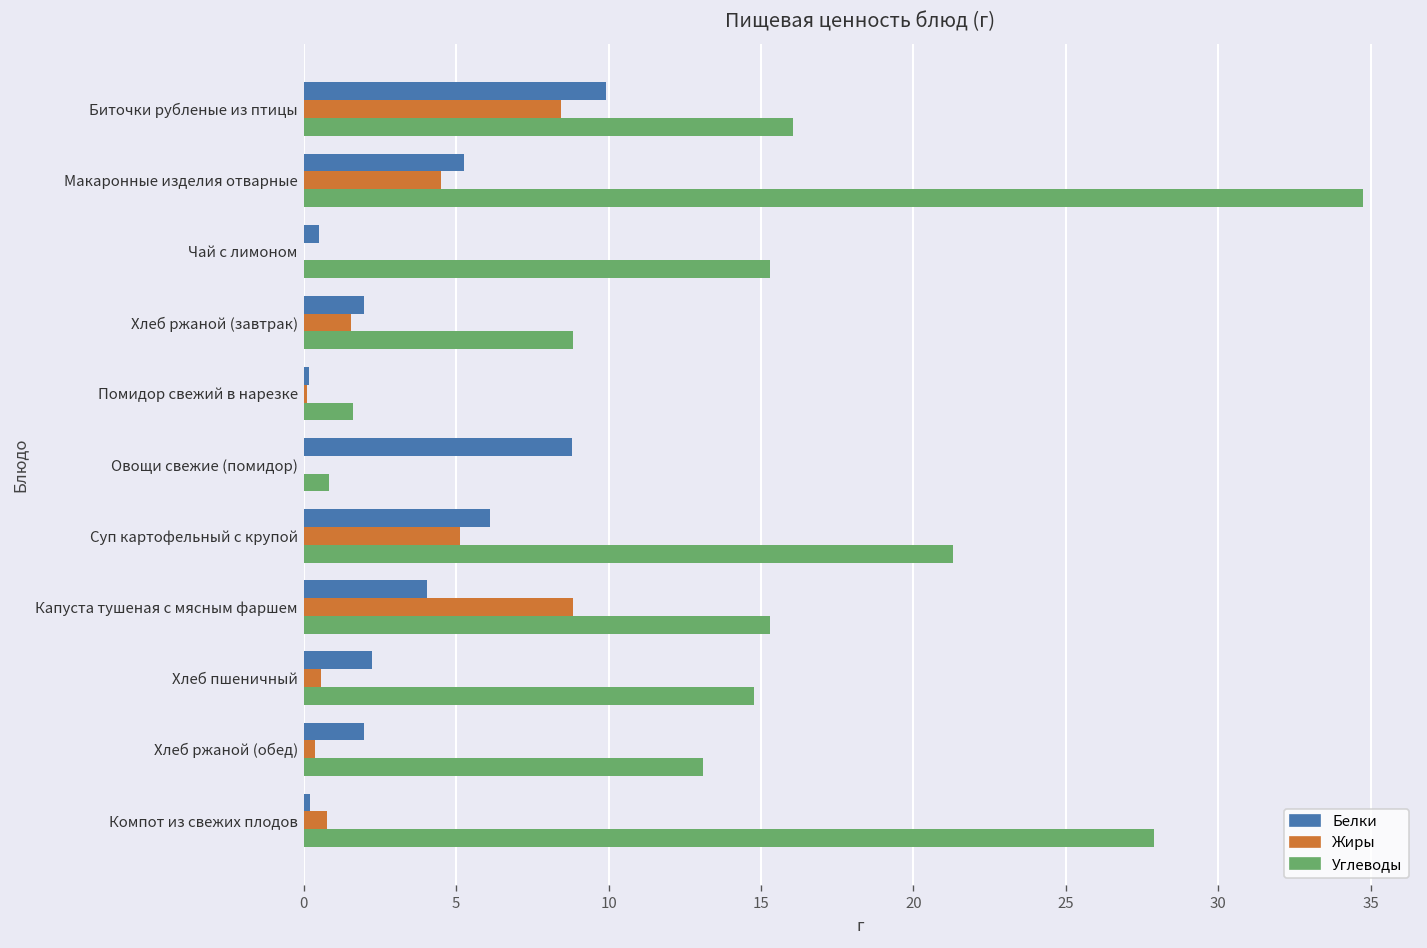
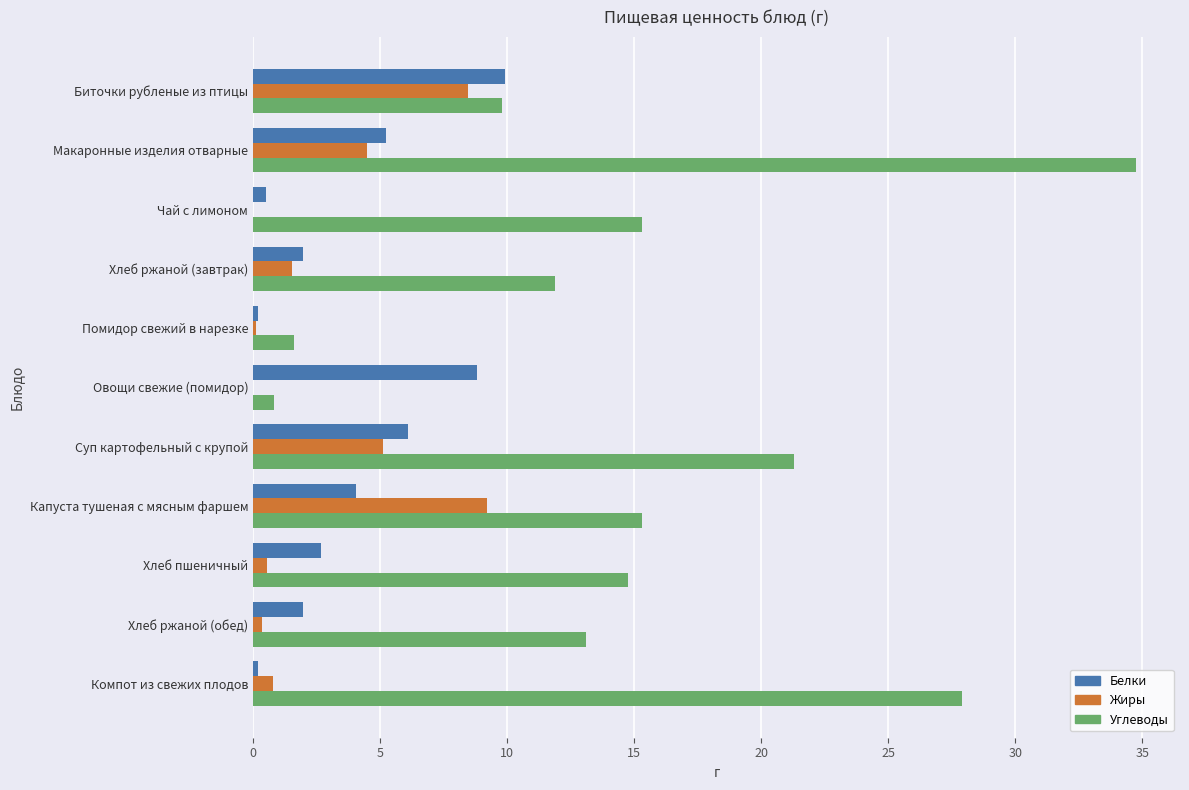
Углеводы, Биточки рубленые из птицы: 16.1 -> 9.8
Углеводы, Хлеб ржаной (завтрак): 8.9 -> 11.9
Жиры, Капуста тушеная с мясным фаршем: 8.9 -> 9.2
Белки, Хлеб пшеничный: 2.2 -> 2.7
